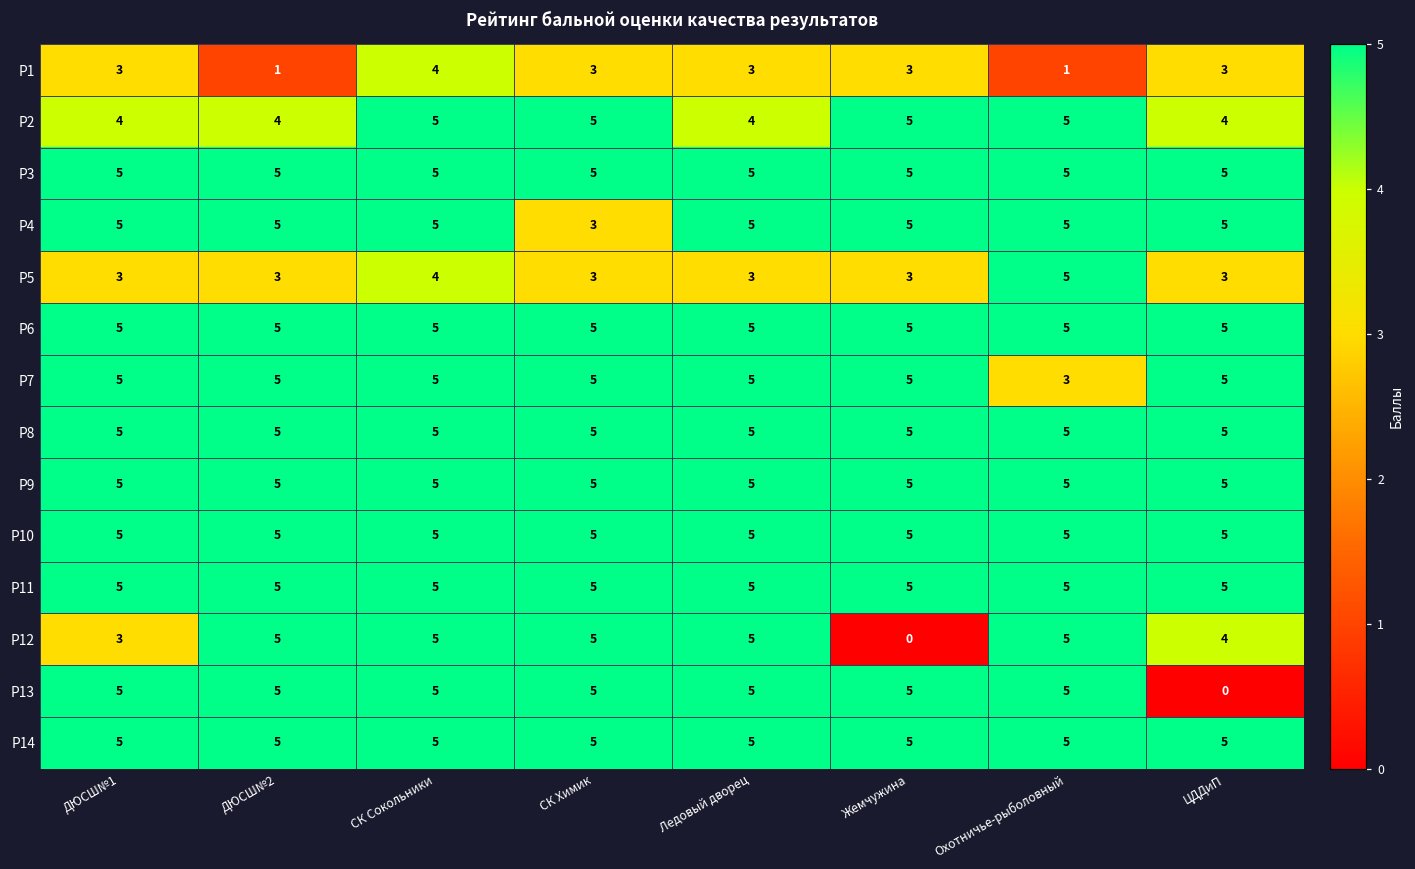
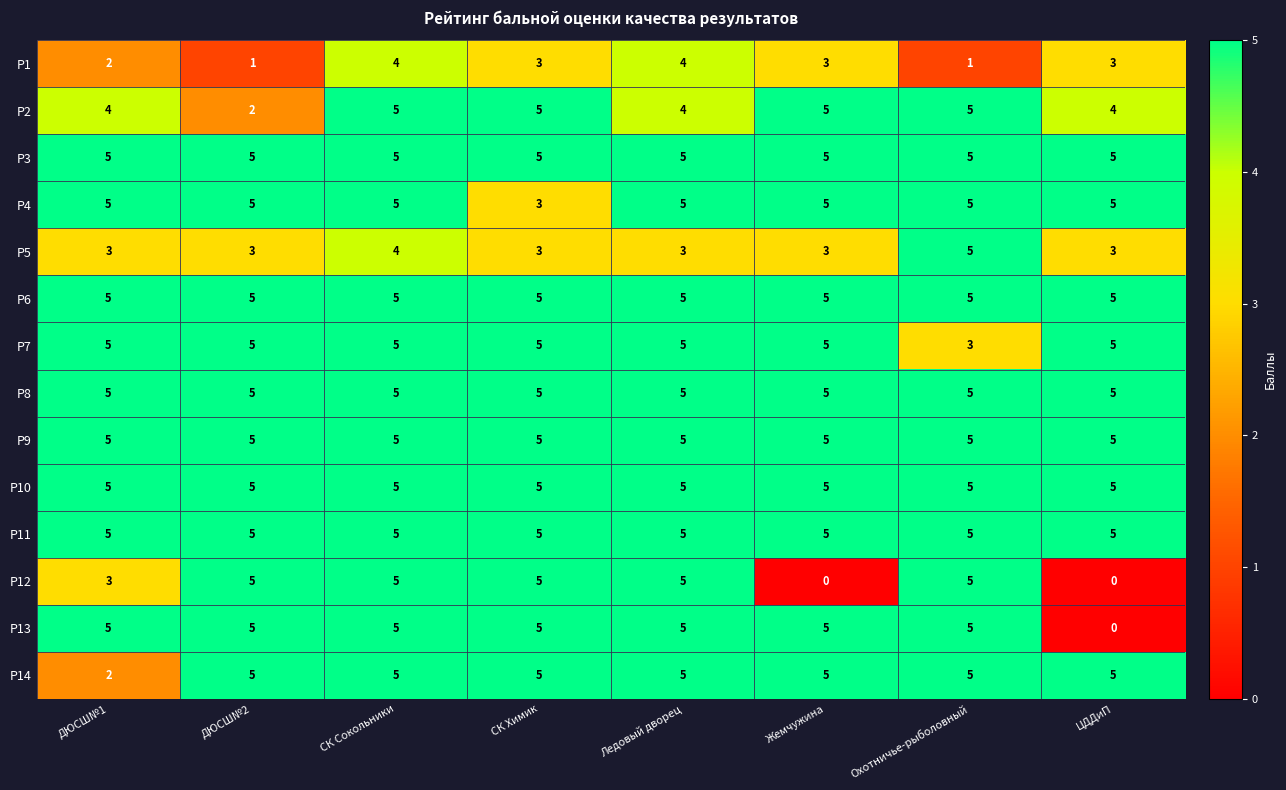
Р1, ДЮСШ№1: 3 -> 2
Р1, Ледовый дворец: 3 -> 4
Р2, ДЮСШ№2: 4 -> 2
Р12, ЦДДиП: 4 -> 0
Р14, ДЮСШ№1: 5 -> 2
